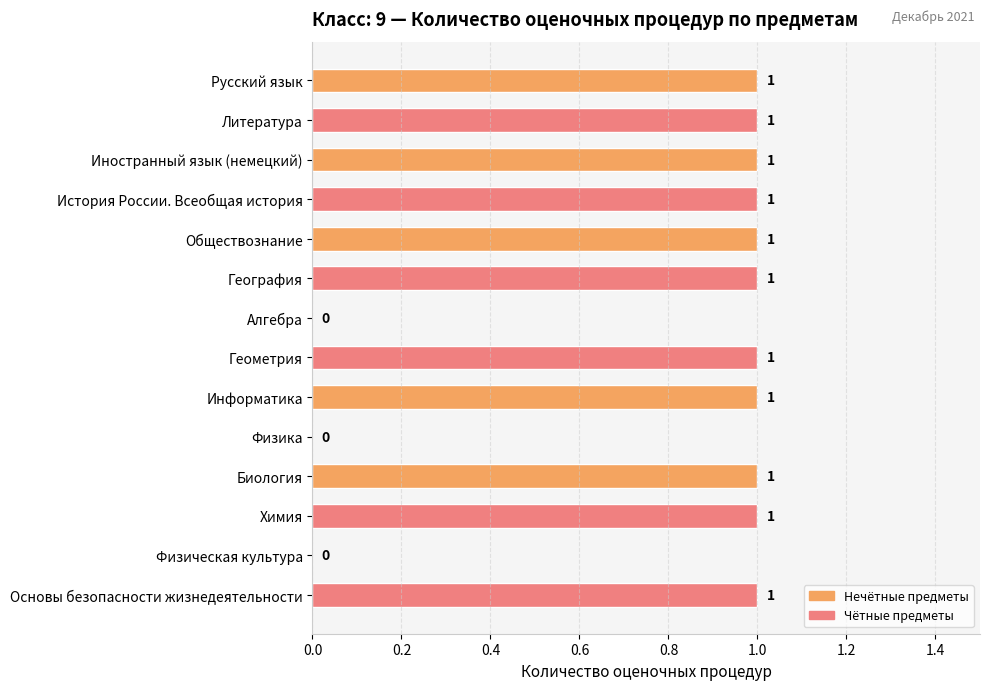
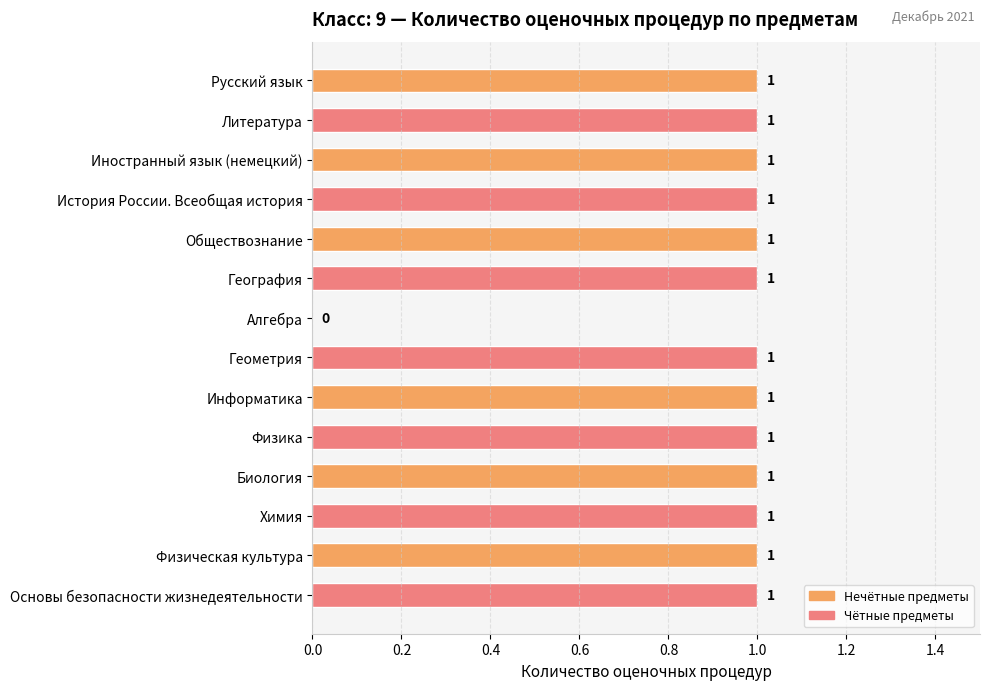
Физика: 0 -> 1
Физическая культура: 0 -> 1
